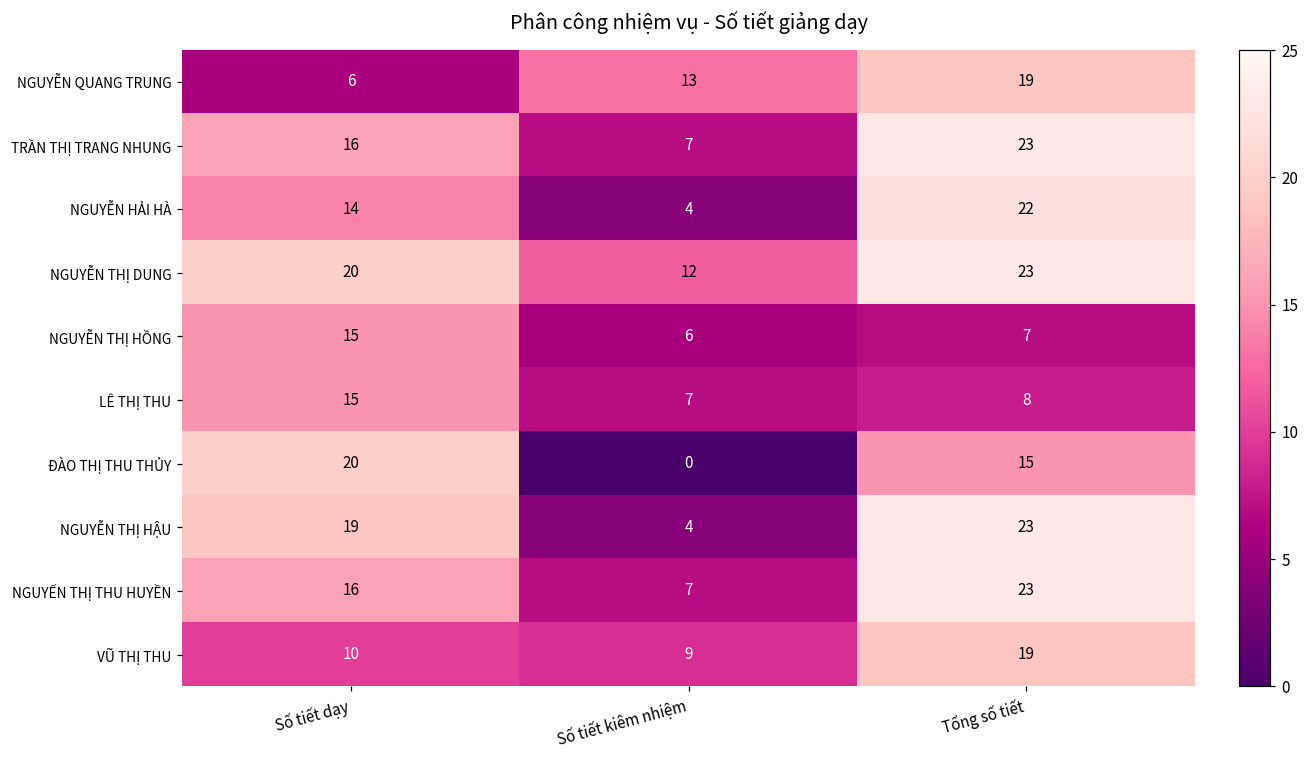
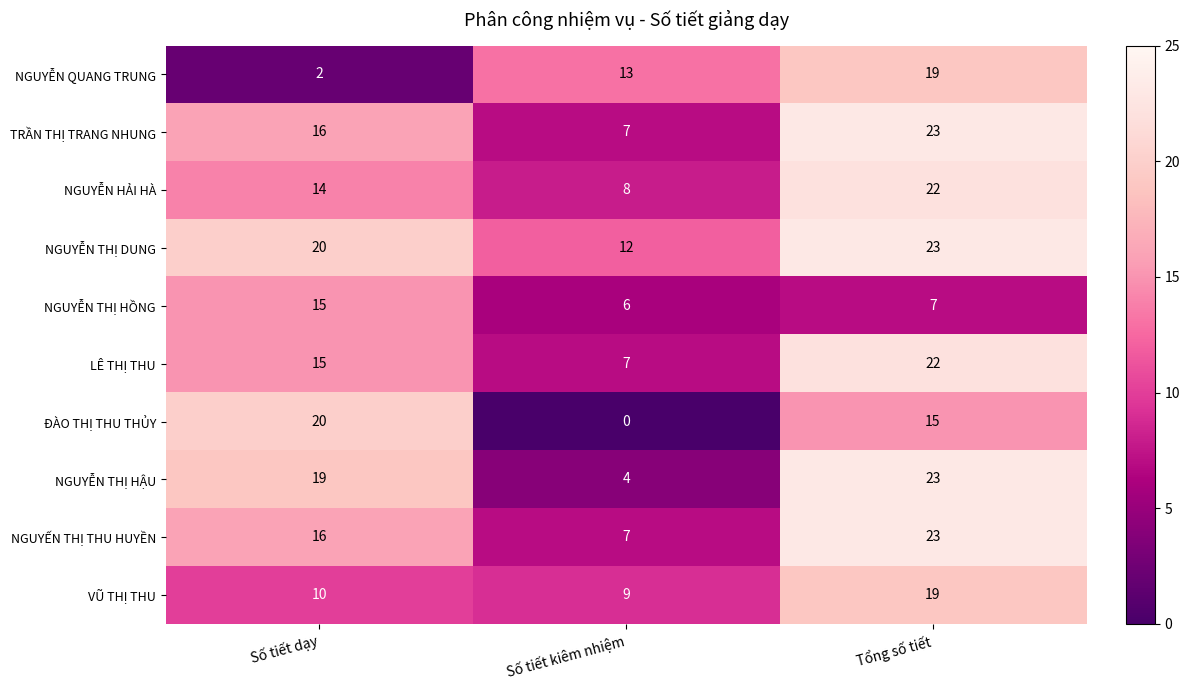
NGUYỄN QUANG TRUNG, Số tiết dạy: 6 -> 2
NGUYỄN HẢI HÀ, Số tiết kiêm nhiệm: 4 -> 8
LÊ THỊ THU, Tổng số tiết: 8 -> 22
